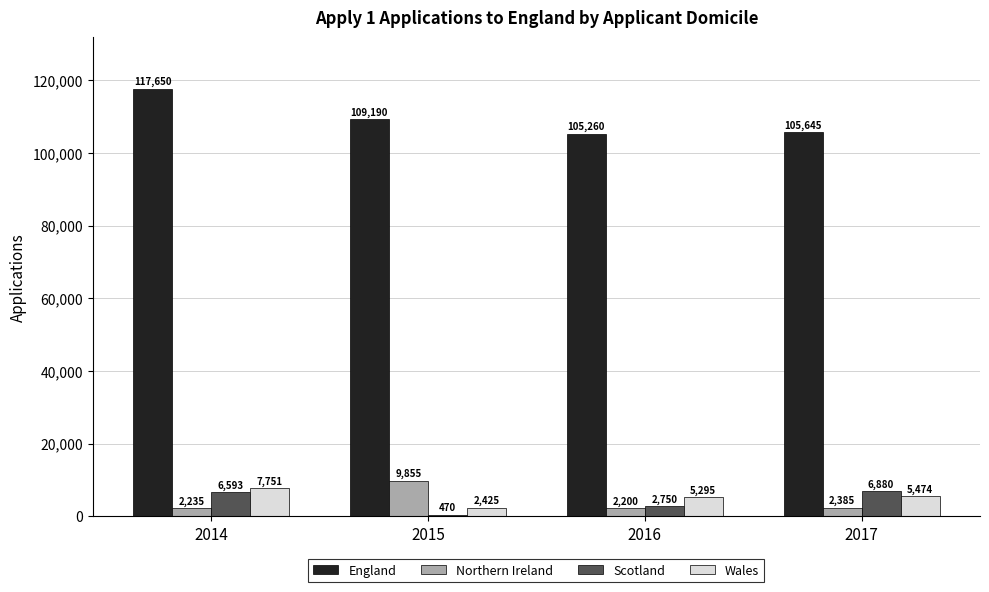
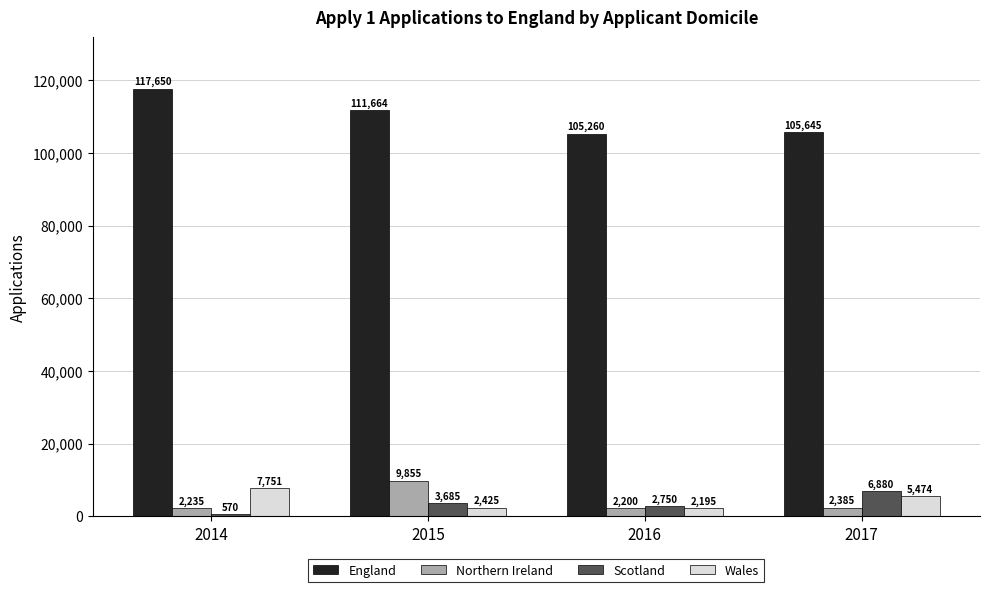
Scotland, 2014: 6,593 -> 570
England, 2015: 109,190 -> 111,664
Scotland, 2015: 470 -> 3,685
Wales, 2016: 5,295 -> 2,195
